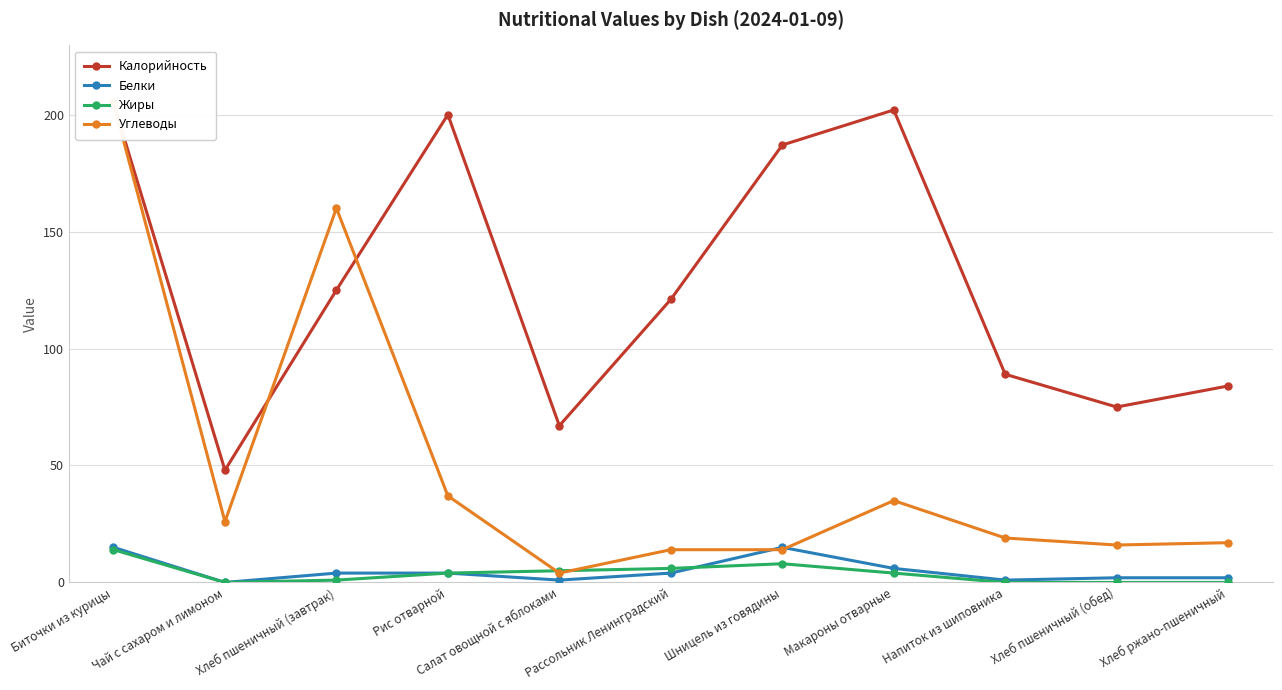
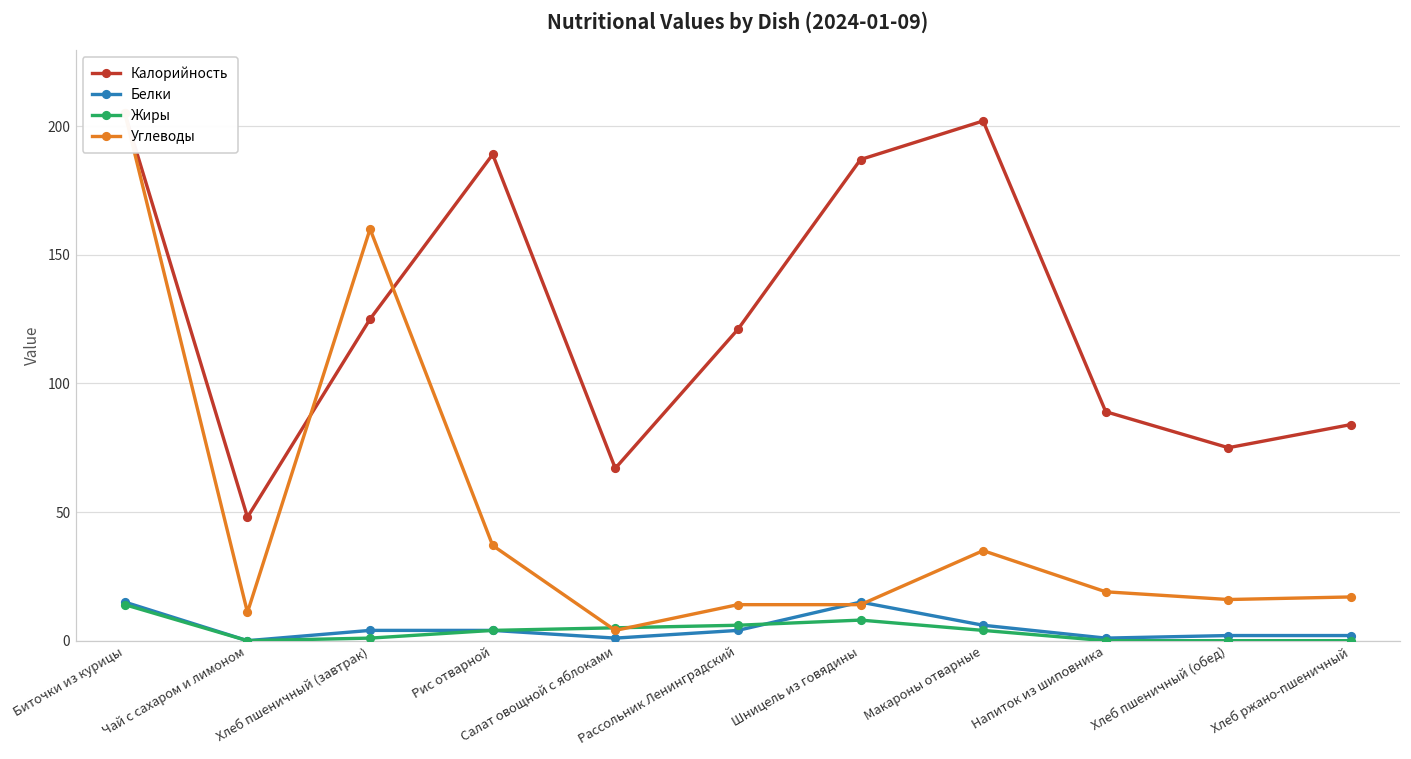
Углеводы, Чай с сахаром и лимоном: 26 -> 11
Калорийность, Рис отварной: 200 -> 189
